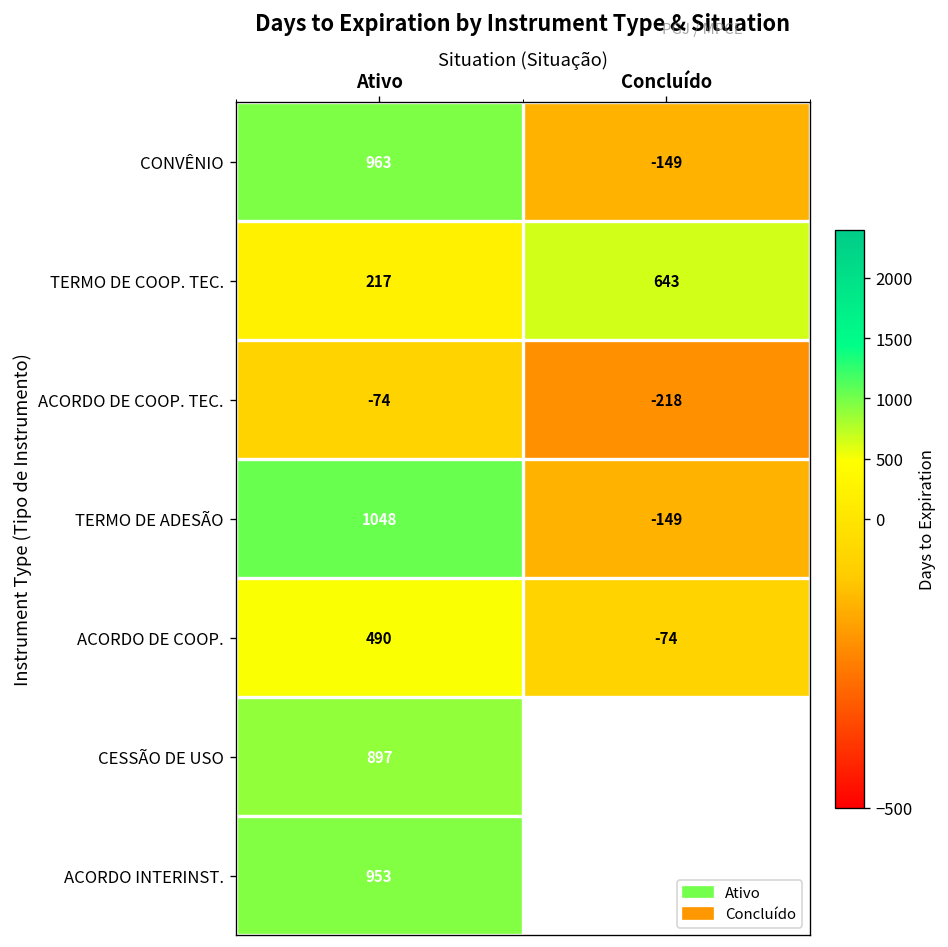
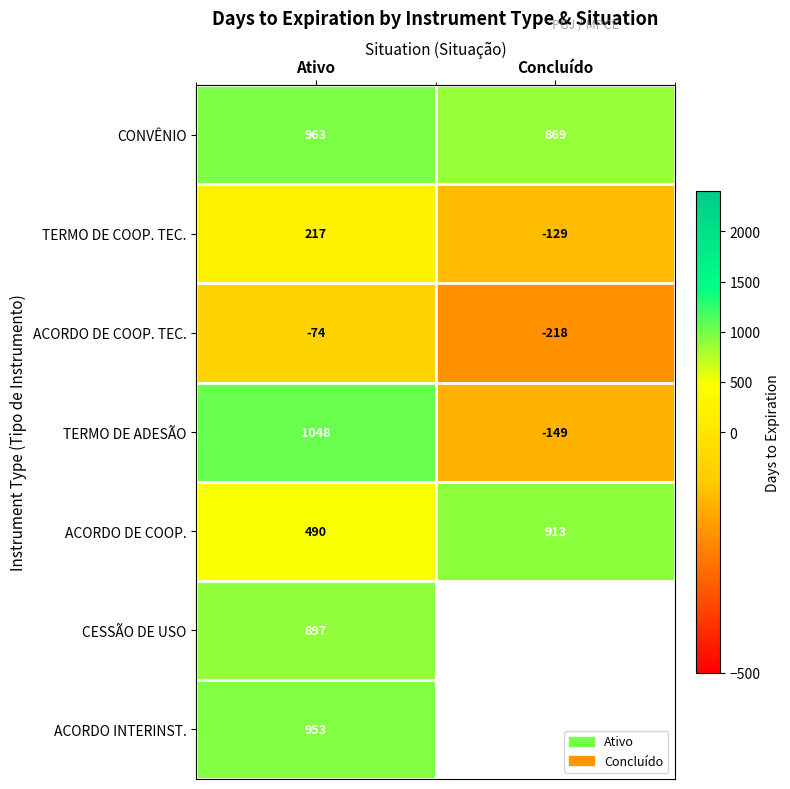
CONVÊNIO, Concluído: -149 -> 869
TERMO DE COOP. TEC., Concluído: 643 -> -129
ACORDO DE COOP., Concluído: -74 -> 913
